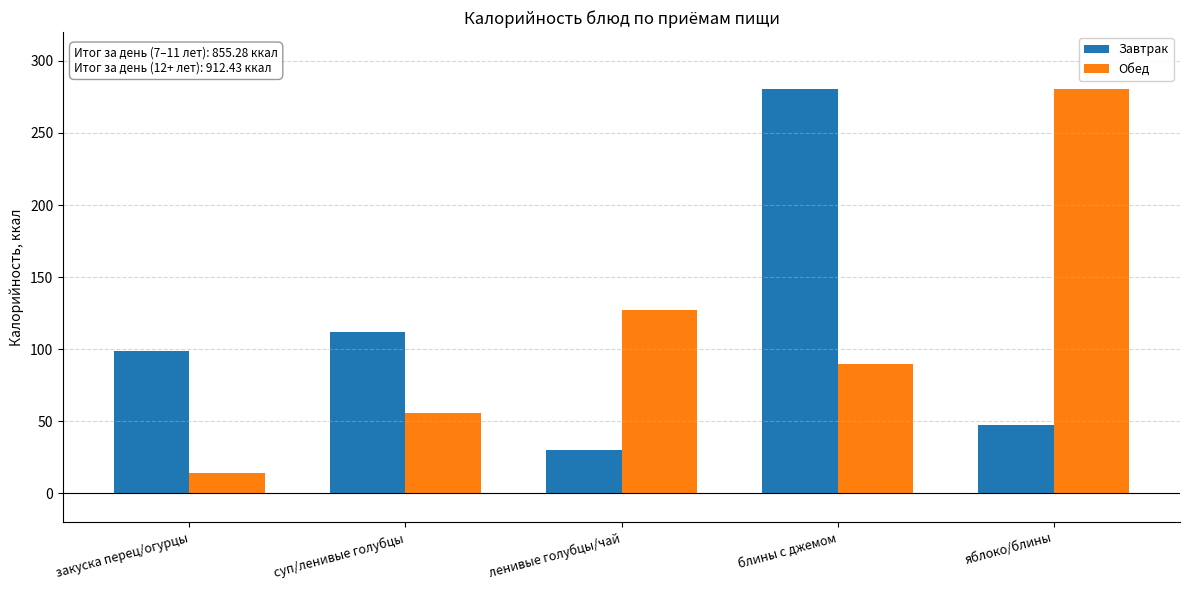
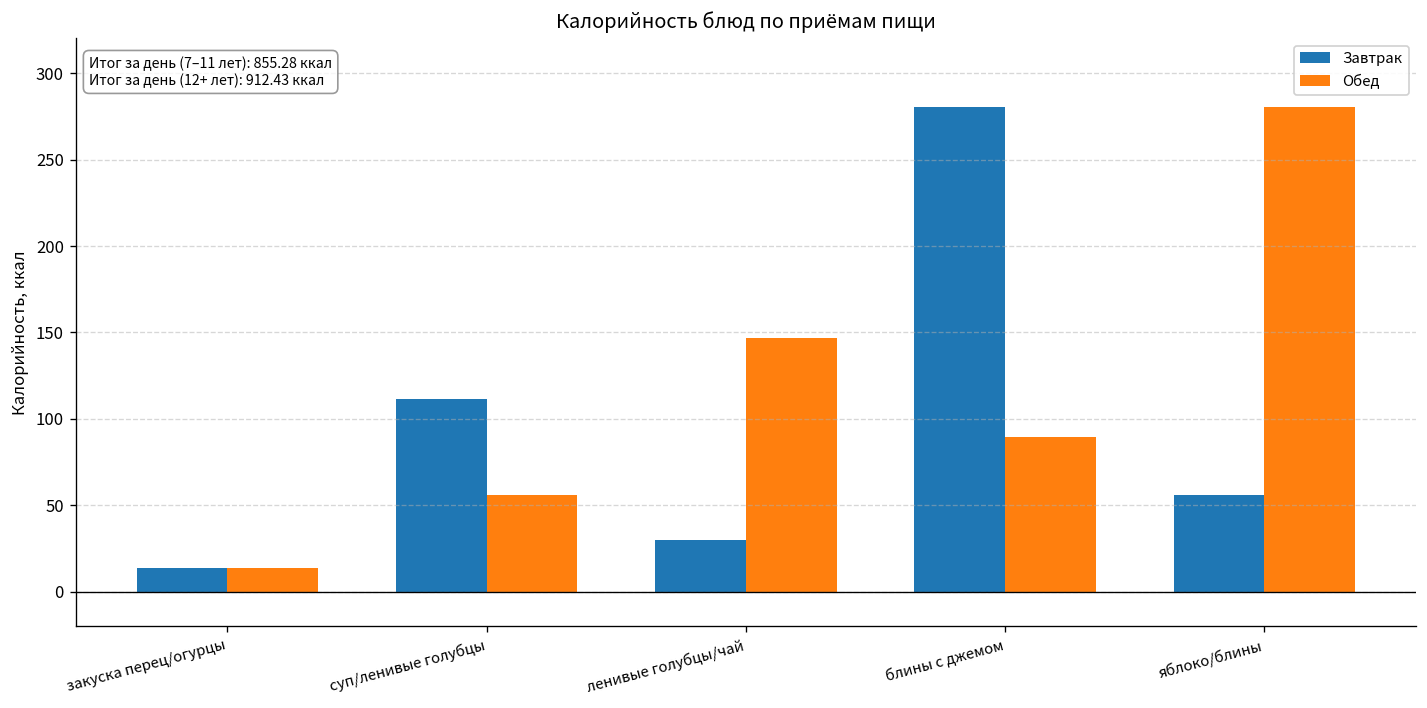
Завтрак, закуска перец/огурцы: 99 -> 14
Обед, ленивые голубцы/чай: 127 -> 147
Завтрак, яблоко/блины: 47 -> 56
